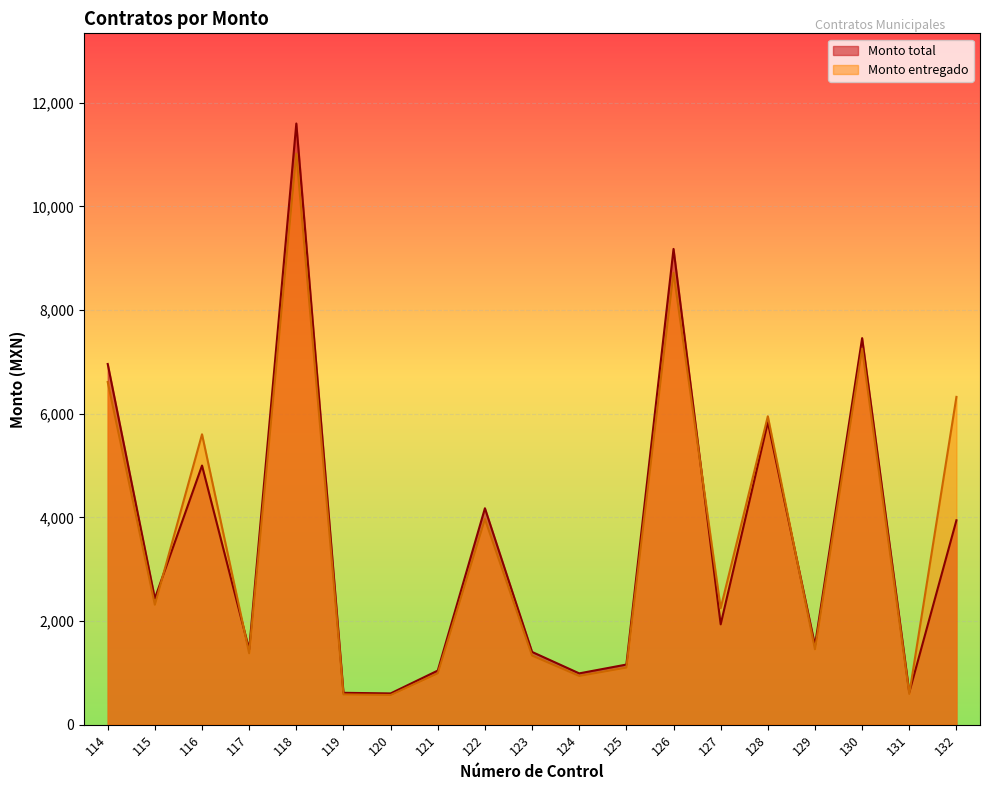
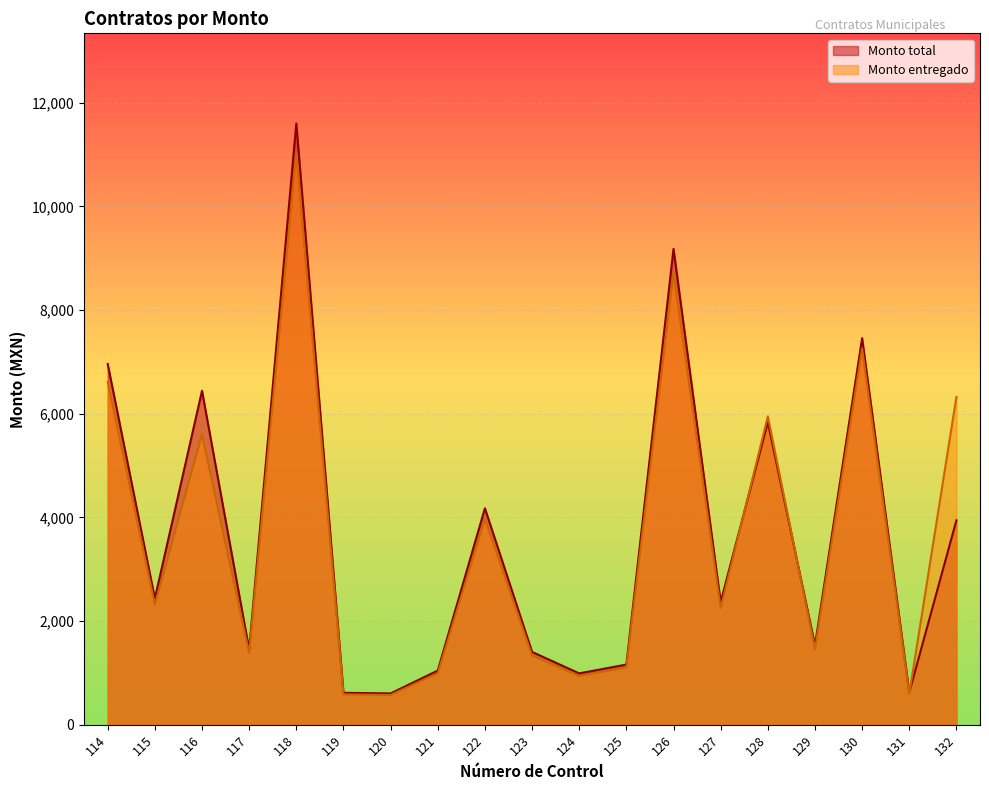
Monto total, 116: 5,000 -> 6,400
Monto total, 127: 1,900 -> 2,400
